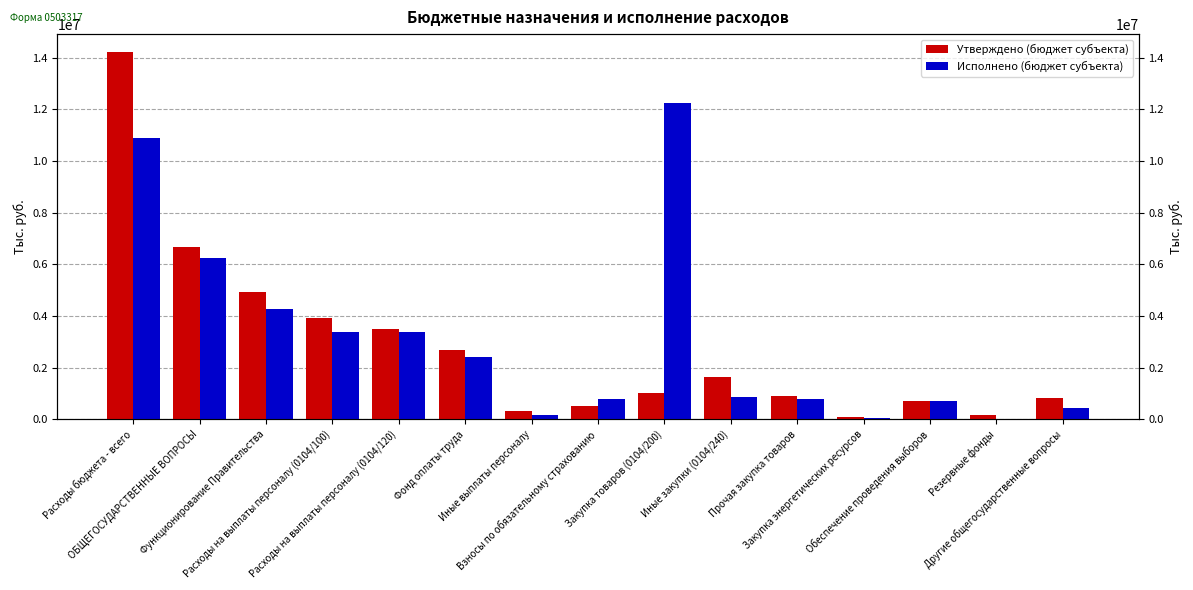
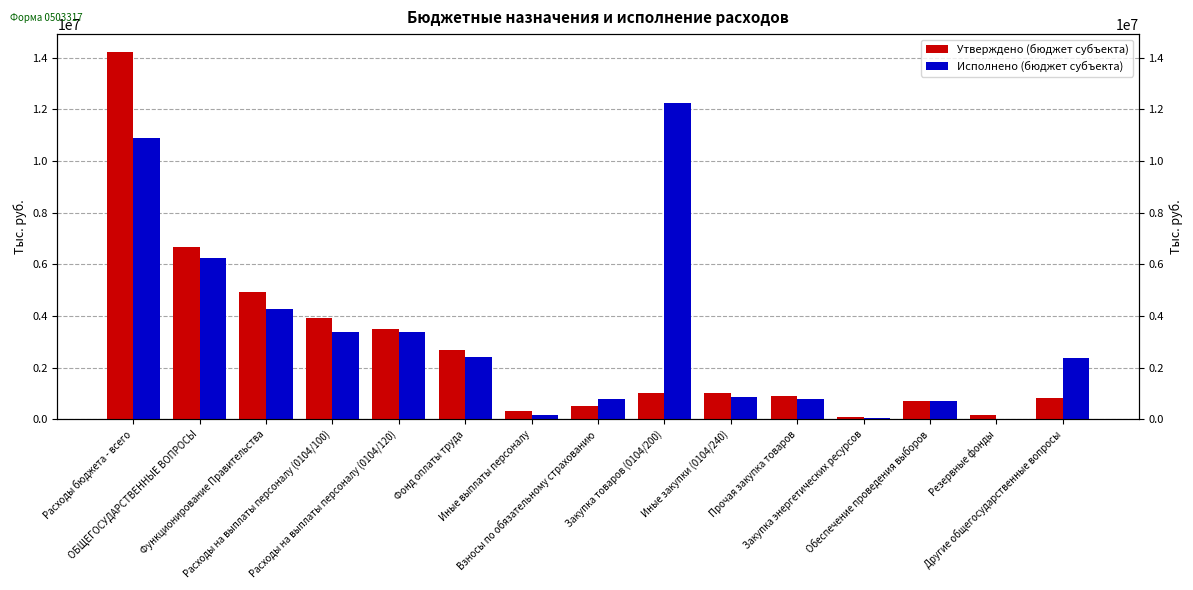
Утверждено (бюджет субъекта), Иные закупки (0104/240): 1700000 -> 1000000
Исполнено (бюджет субъекта), Другие общегосударственные вопросы: 400000 -> 2400000
